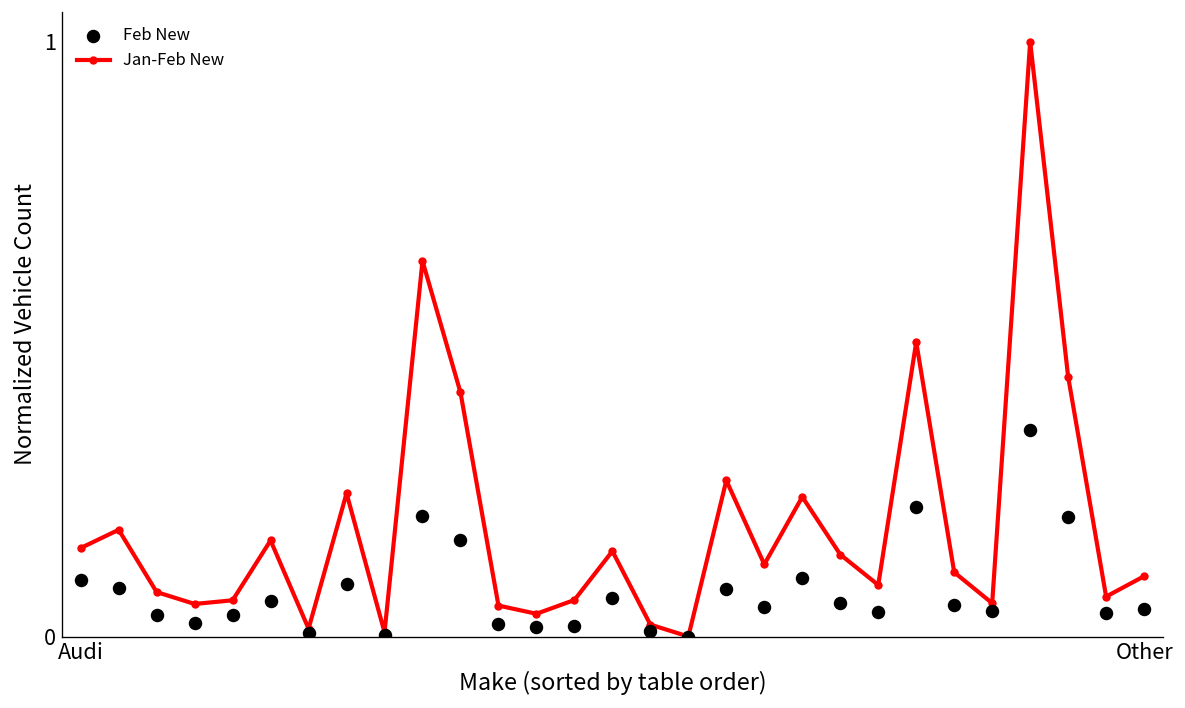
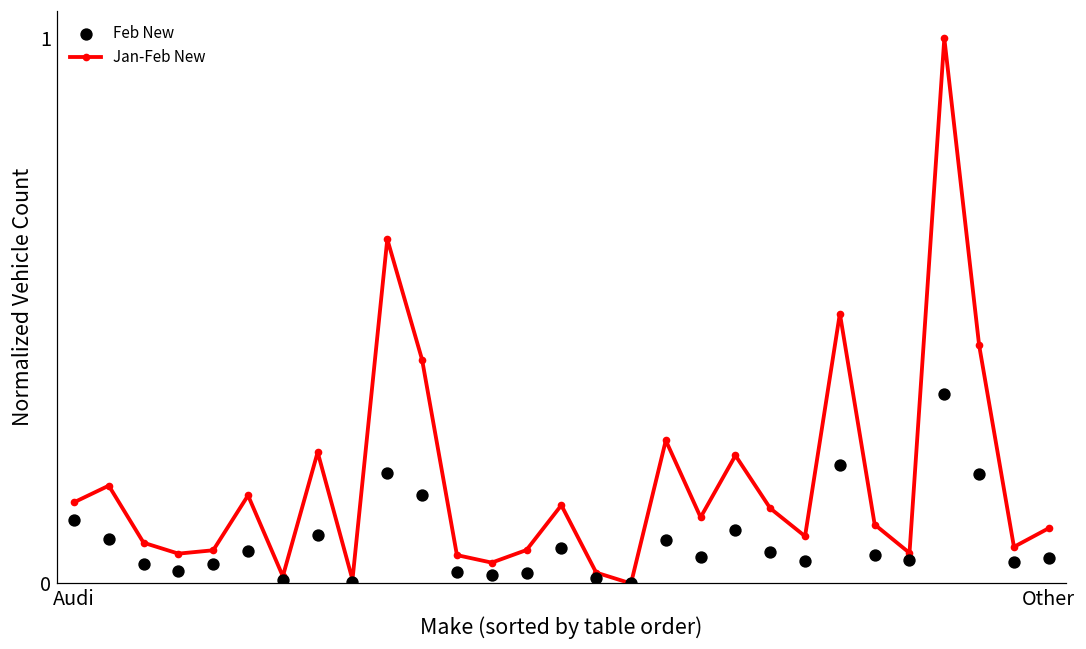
Feb New, Audi: 0.10 -> 0.12
